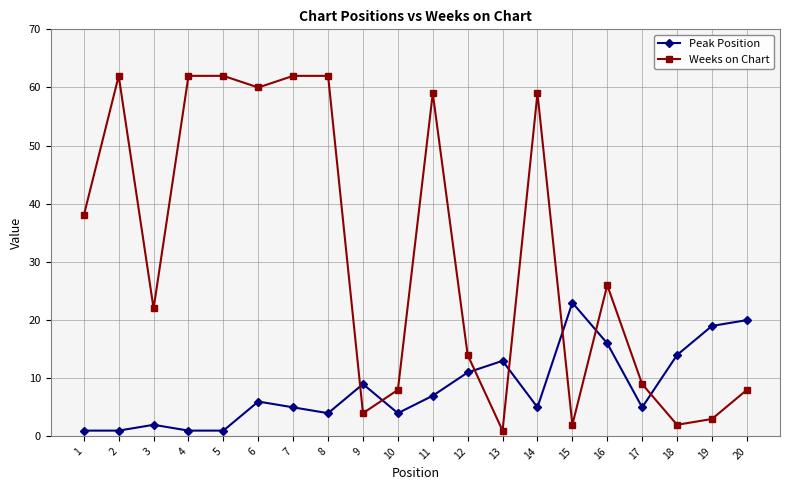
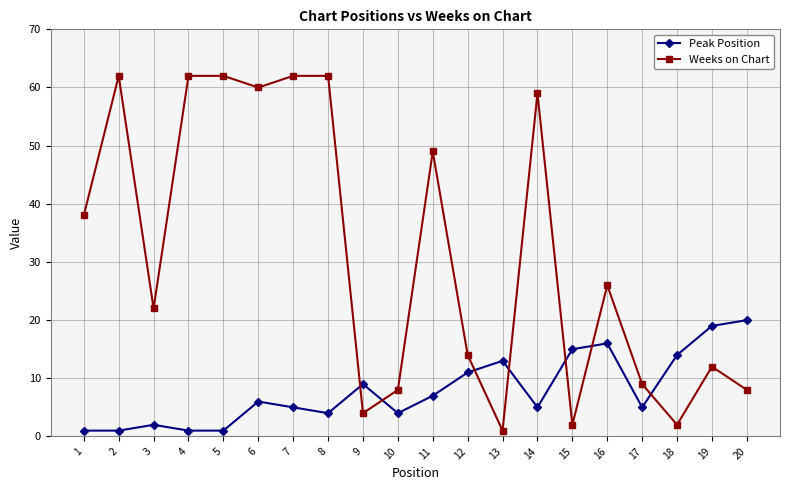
Weeks on Chart, 11: 59 -> 49
Peak Position, 15: 23 -> 15
Weeks on Chart, 19: 3 -> 12
